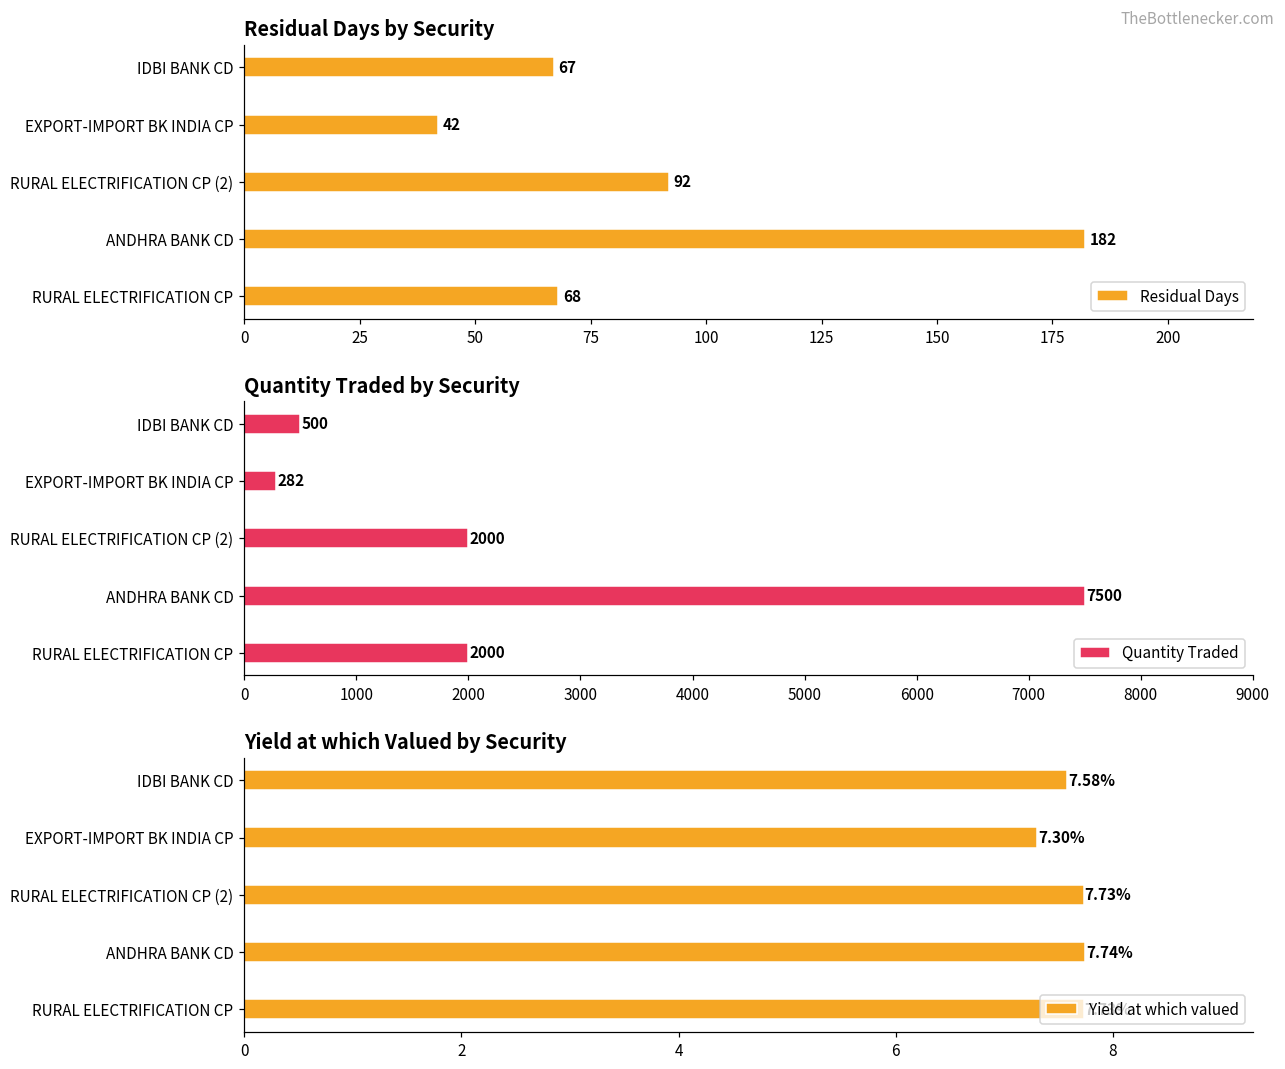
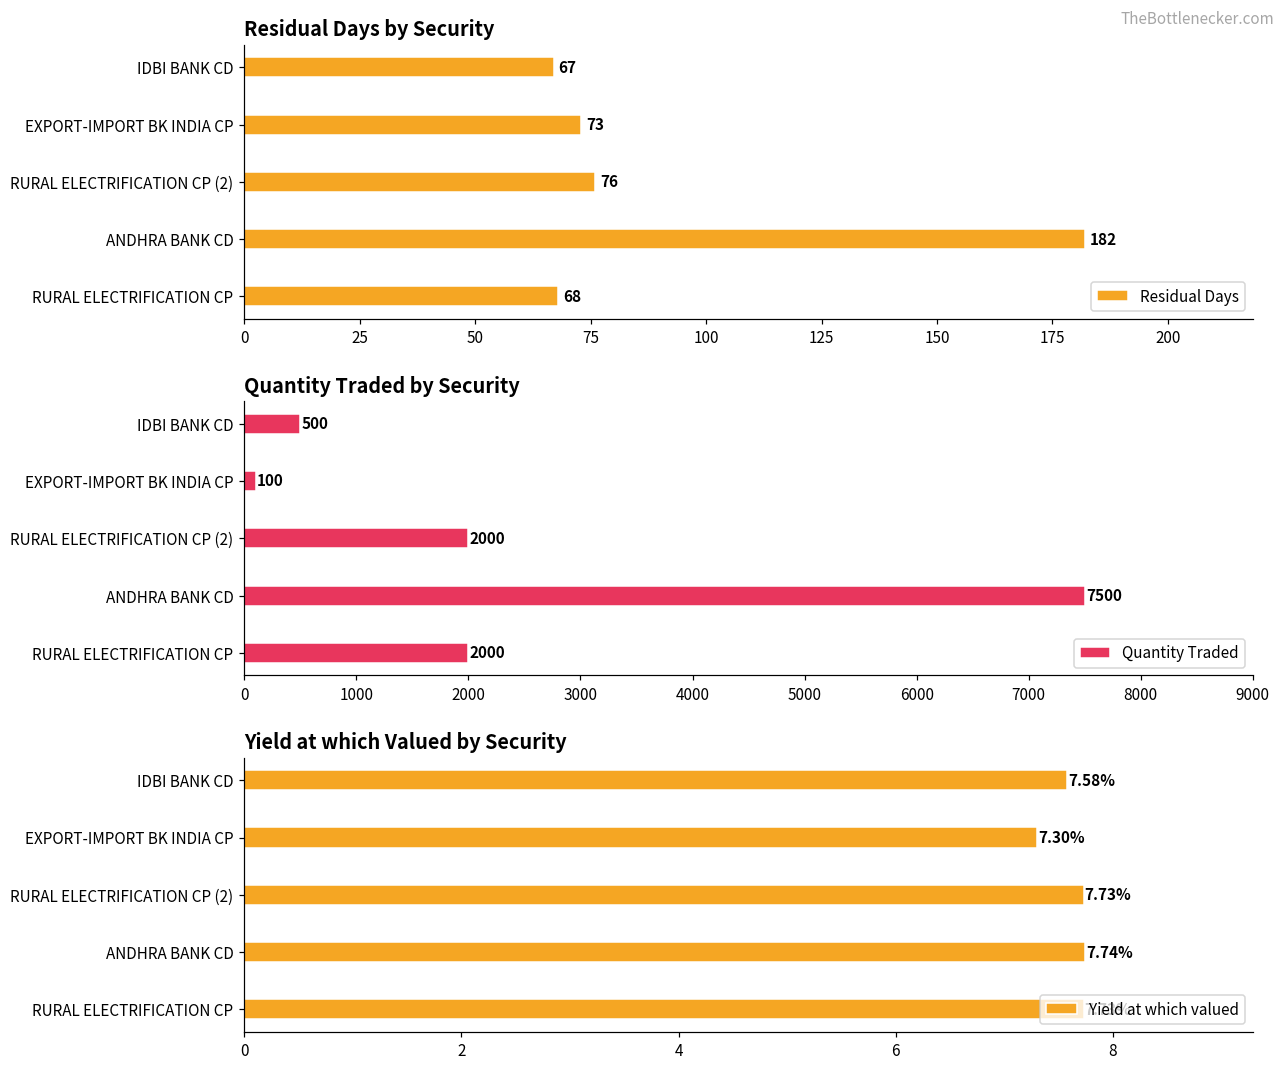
Residual Days by Security, EXPORT-IMPORT BK INDIA CP: 42 -> 73
Residual Days by Security, RURAL ELECTRIFICATION CP (2): 92 -> 76
Quantity Traded by Security, EXPORT-IMPORT BK INDIA CP: 282 -> 100
